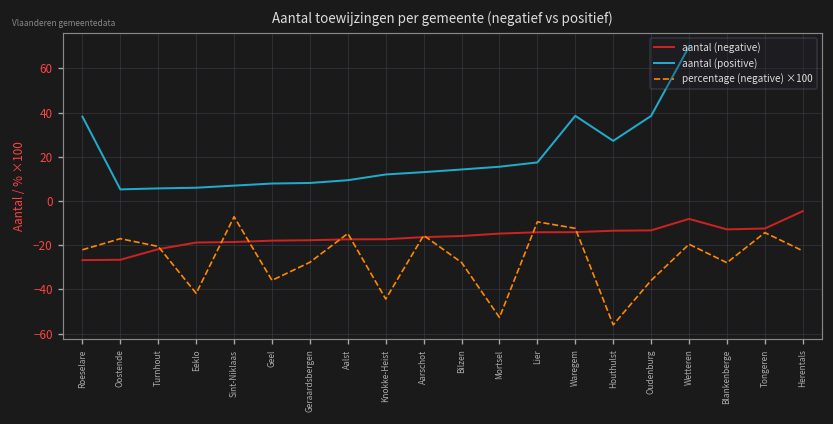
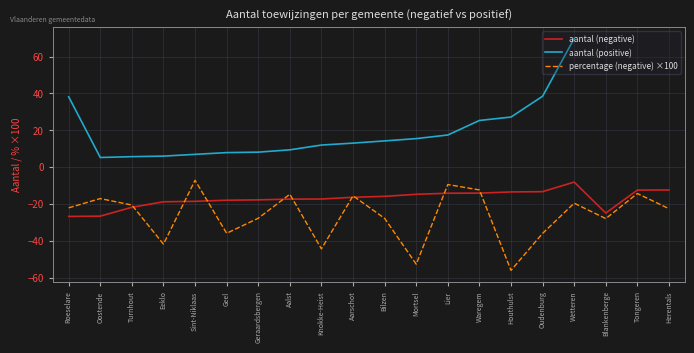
aantal (positive), Waregem: 39 -> 25
aantal (negative), Blankenberge: -13 -> -25
aantal (negative), Herentals: -5 -> -12
